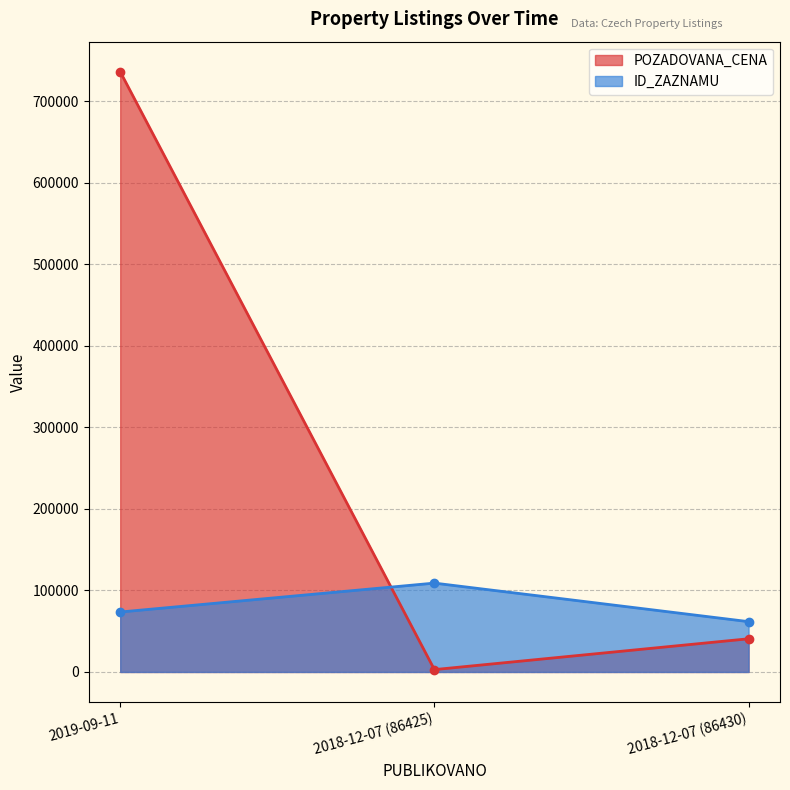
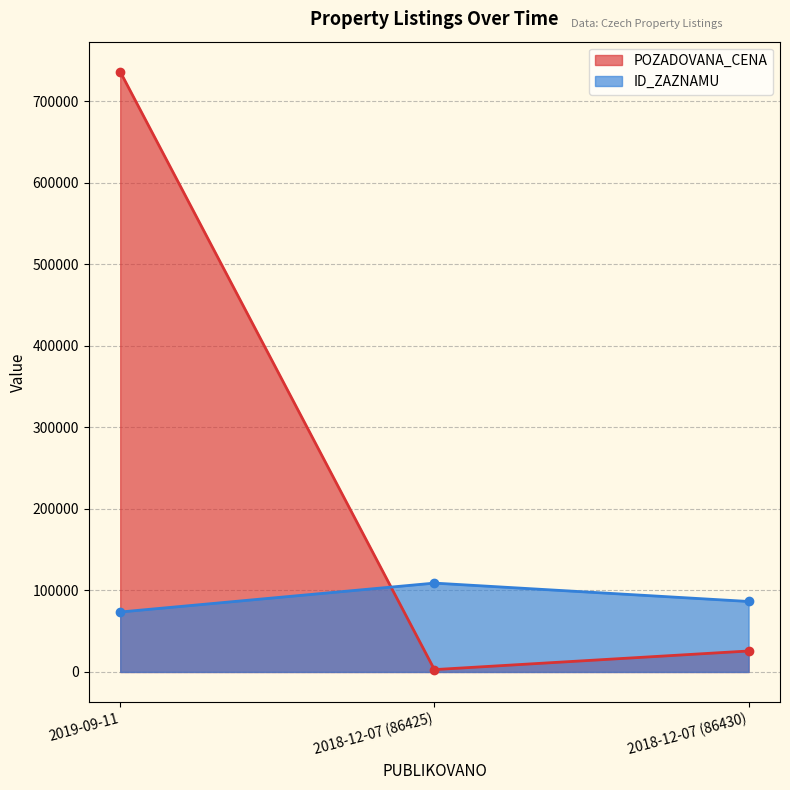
POZADOVANA_CENA, 2018-12-07 (86430): 40000 -> 30000
ID_ZAZNAMU, 2018-12-07 (86430): 60000 -> 90000
